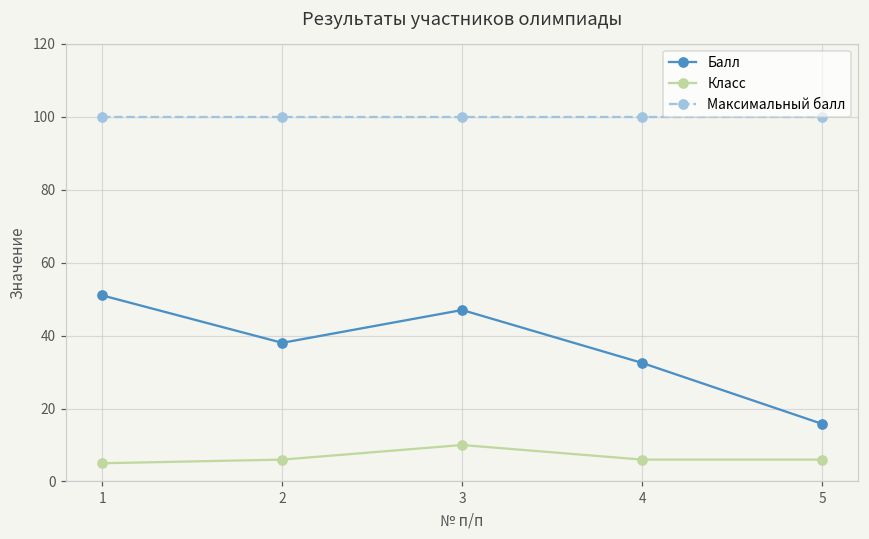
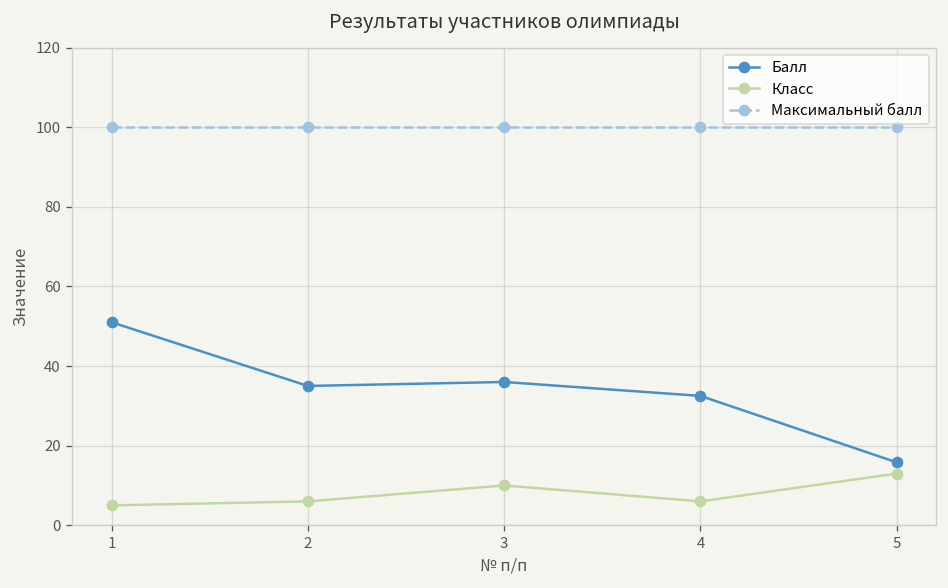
Балл, 2: 38 -> 35
Балл, 3: 47 -> 36
Класс, 5: 6 -> 13
